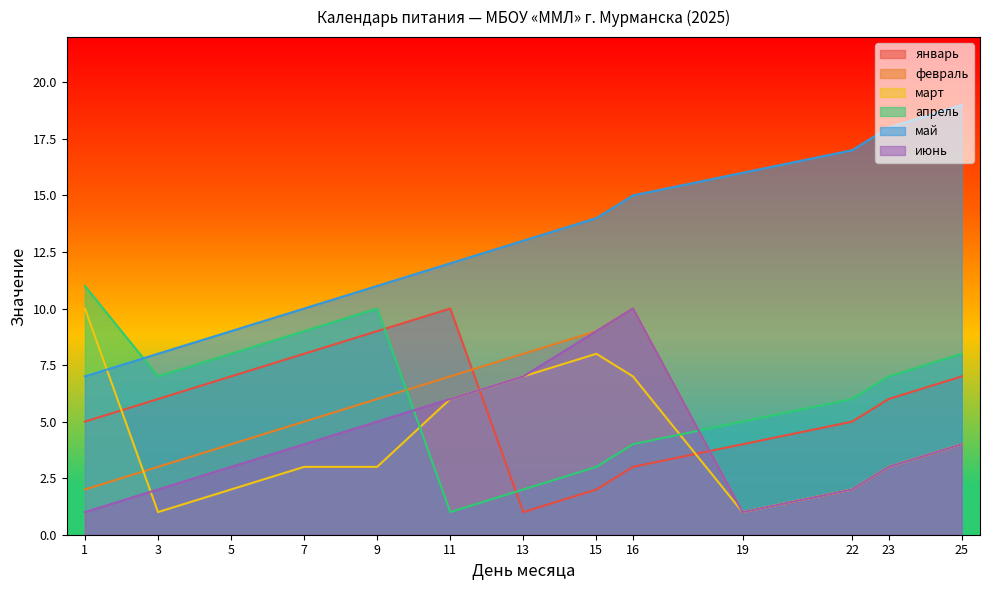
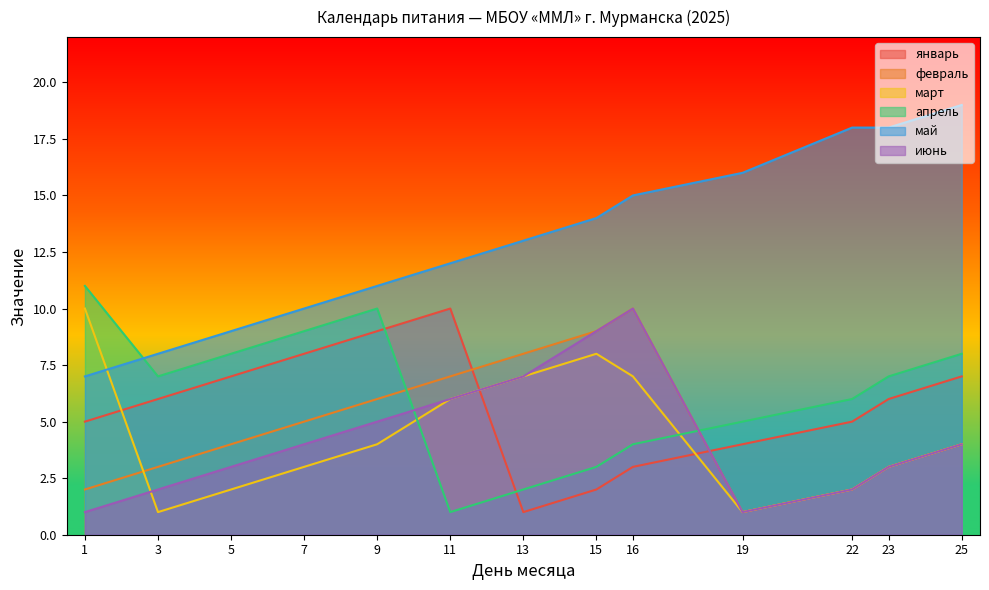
март, 9: 3 -> 4
май, 22: 17 -> 18
